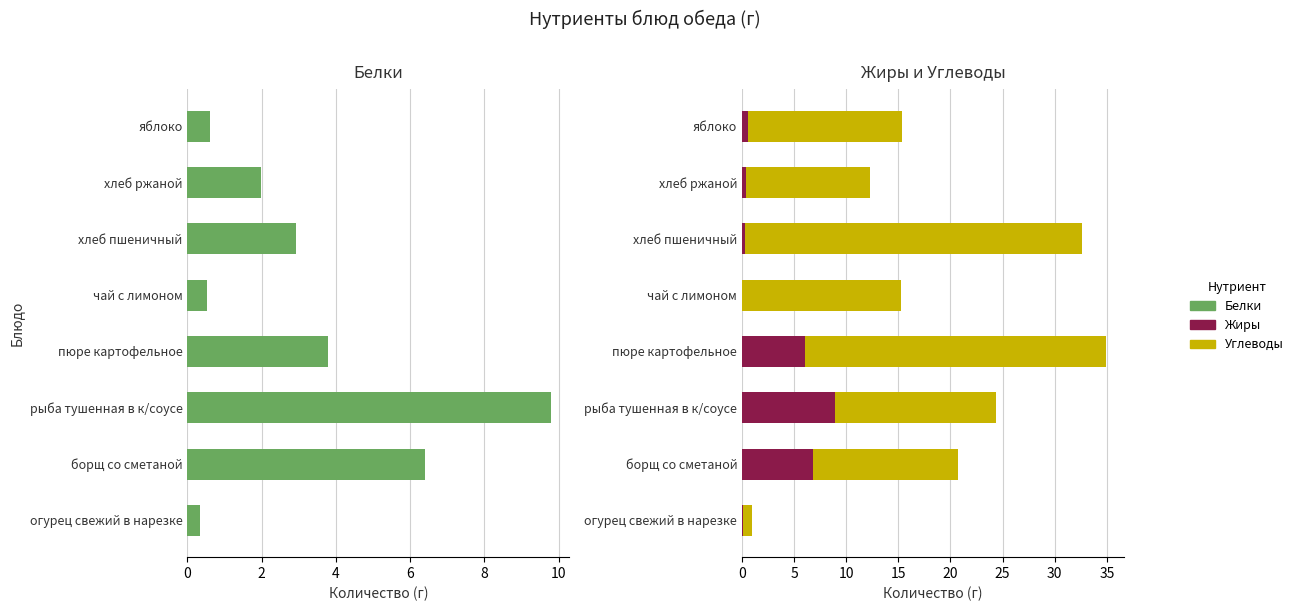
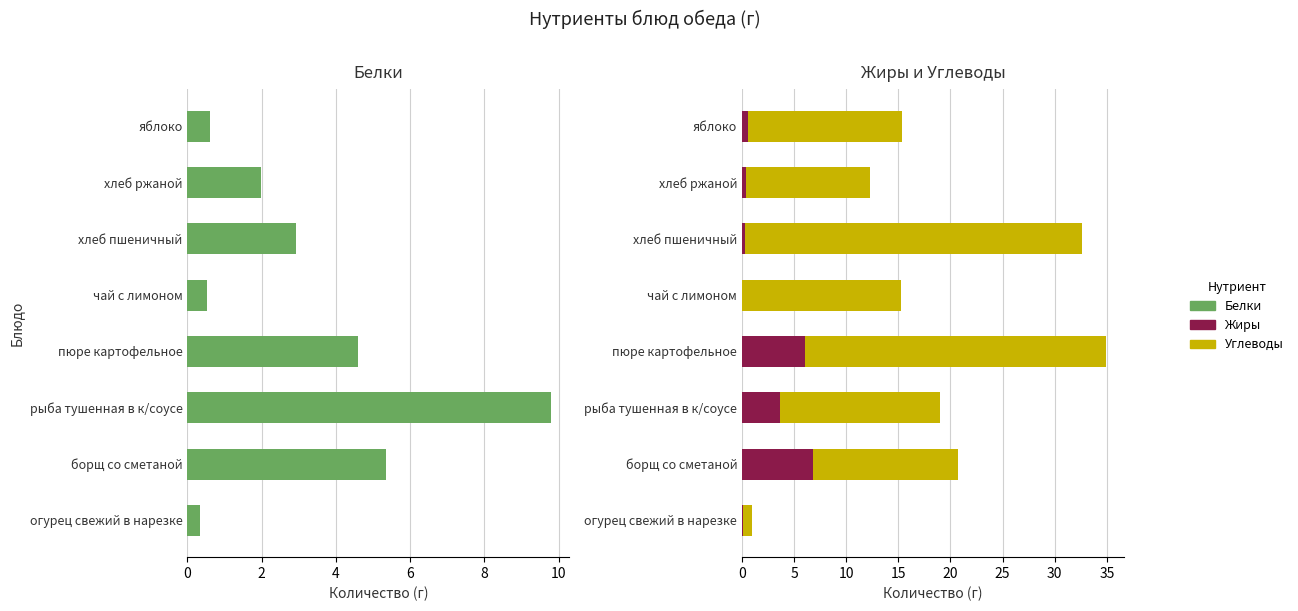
Белки, пюре картофельное: 3.8 -> 4.6
Белки, борщ со сметаной: 6.4 -> 5.4
Жиры и Углеводы, Жиры, рыба тушенная в к/соусе: 9.0 -> 3.6
